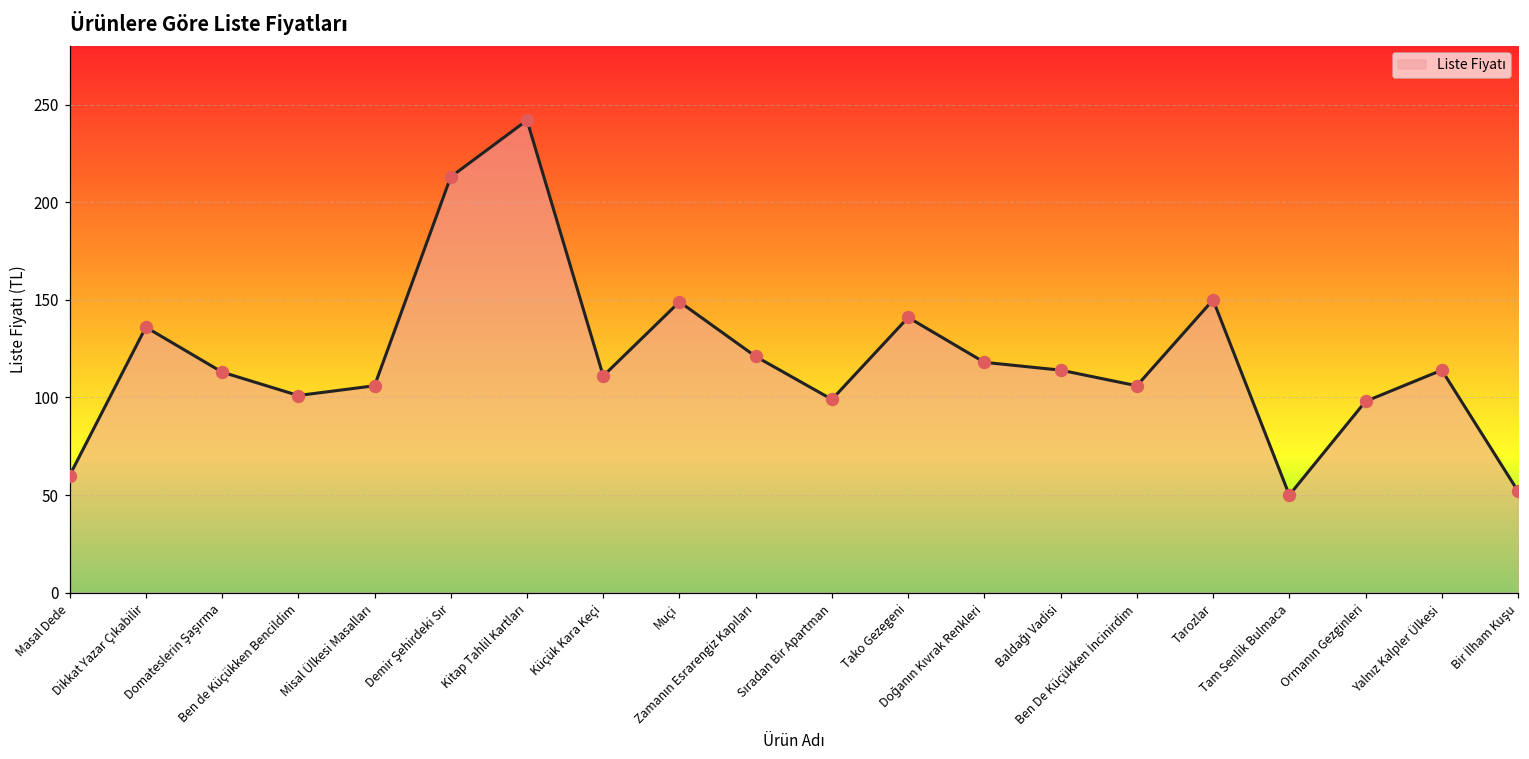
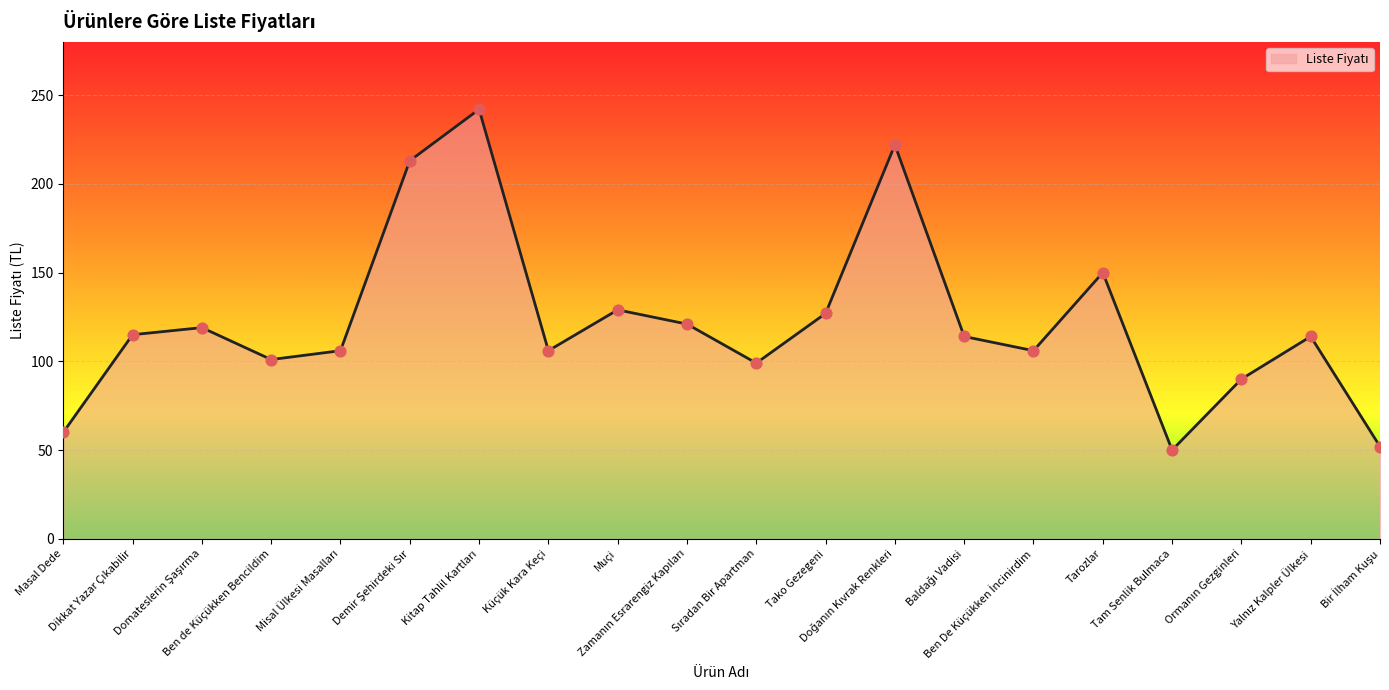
Dikkat Yazar Çıkabilir: 136 -> 115
Domateslerin Şaşırma: 113 -> 119
Küçük Kara Keçi: 111 -> 106
Muçi: 149 -> 129
Tako Gezegeni: 141 -> 127
Doğanın Kıvrak Renkleri: 118 -> 222
Ormanın Gezginleri: 98 -> 90
